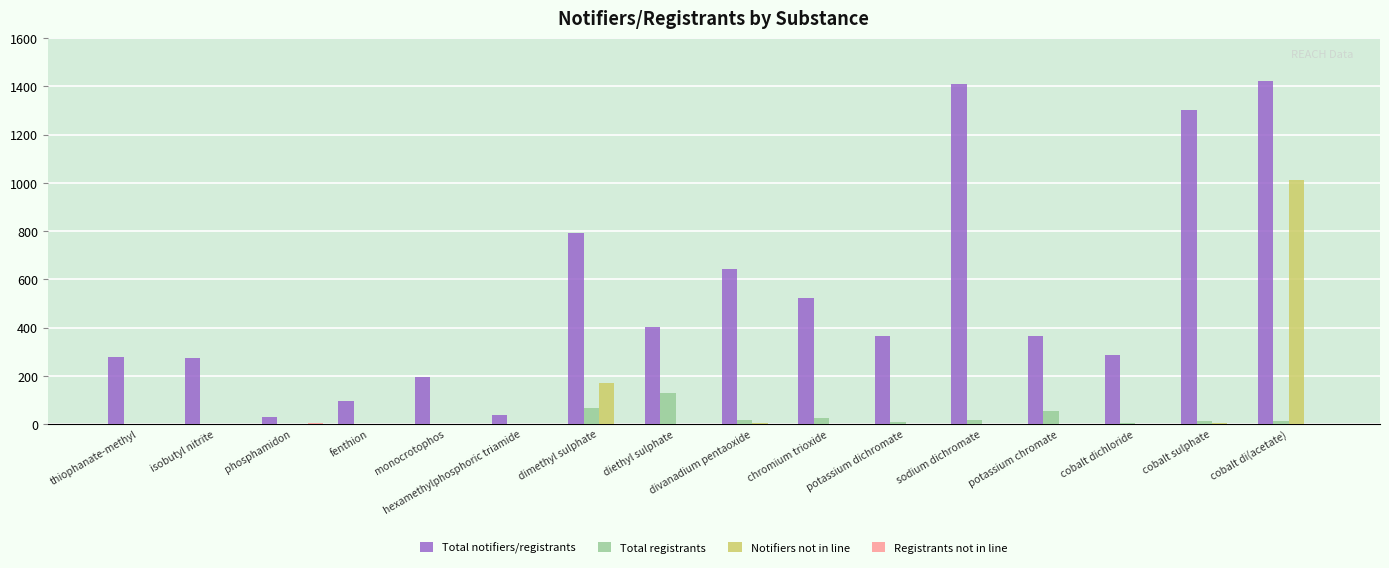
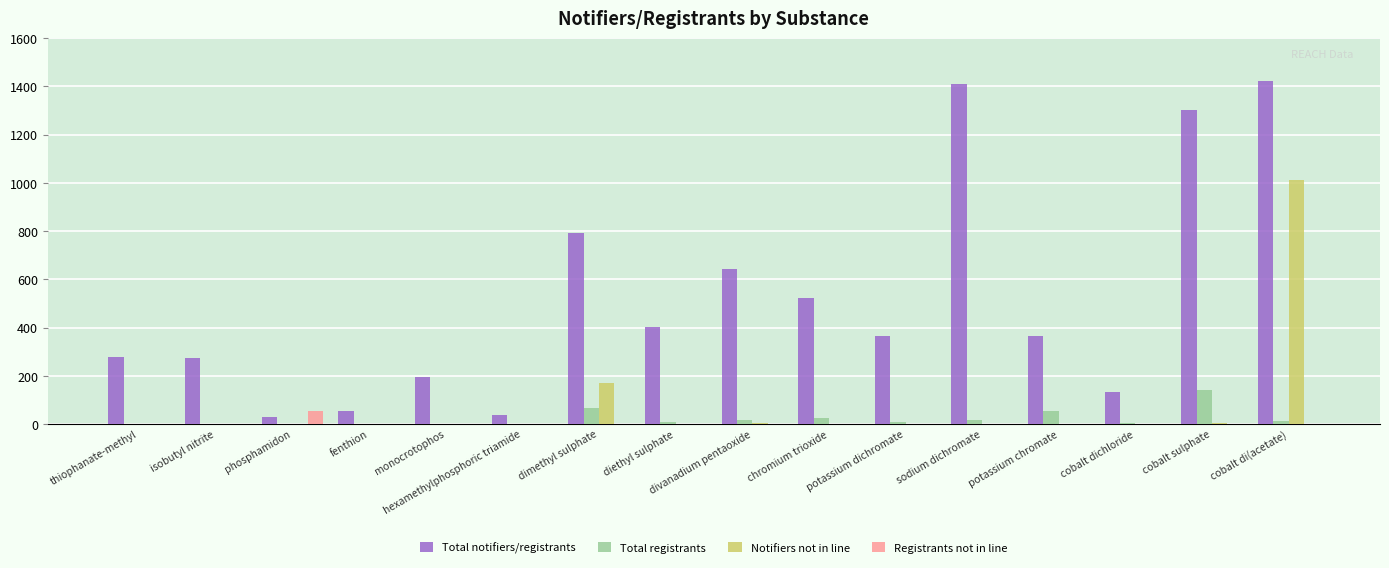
Registrants not in line, phosphamidon: 0 -> 50
Total notifiers/registrants, fenthion: 100 -> 60
Total registrants, diethyl sulphate: 130 -> 10
Total notifiers/registrants, cobalt dichloride: 290 -> 140
Total registrants, cobalt sulphate: 10 -> 140
